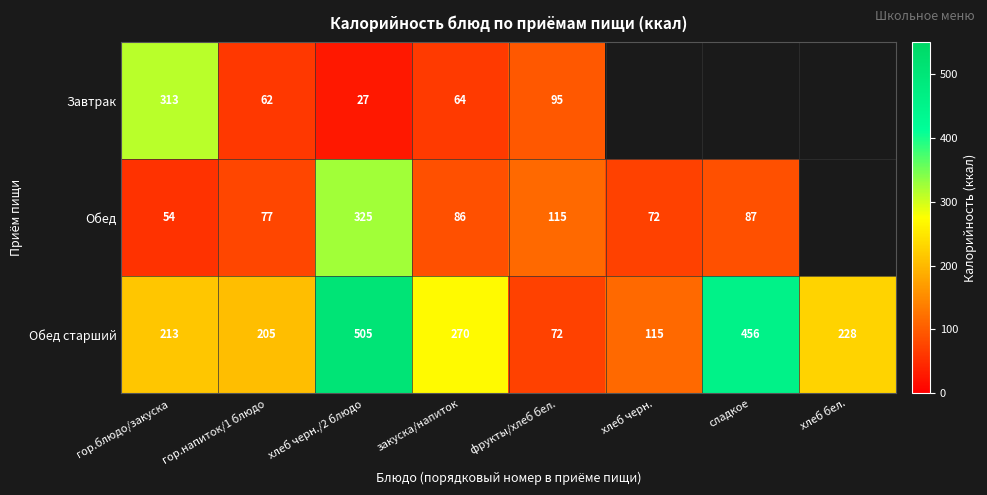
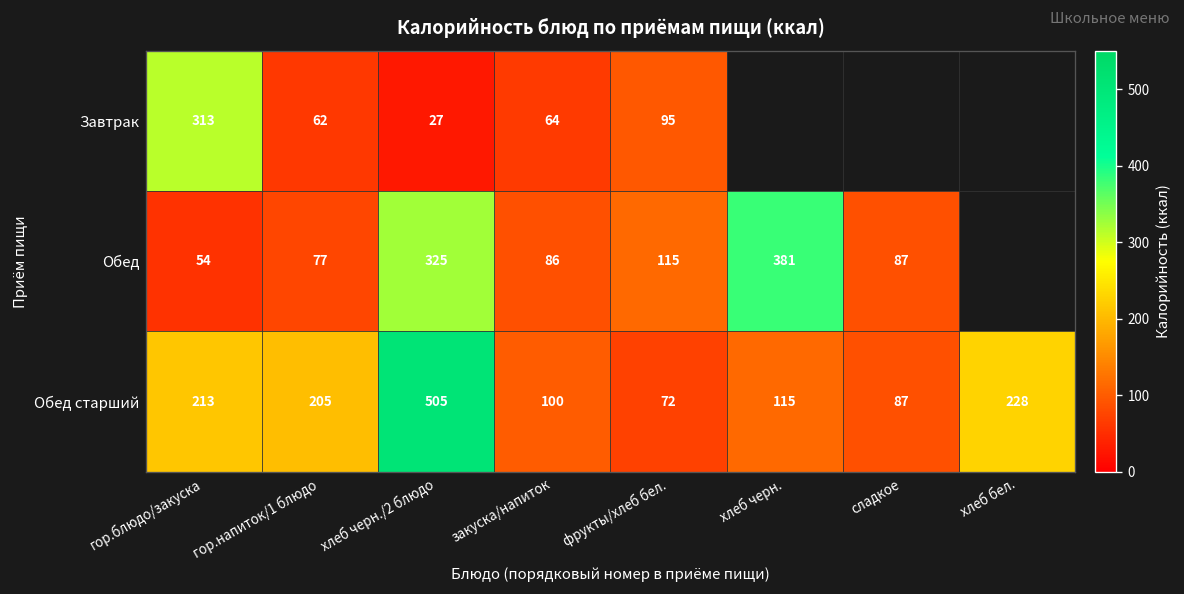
Обед, хлеб черн.: 72 -> 381
Обед старший, закуска/напиток: 270 -> 100
Обед старший, сладкое: 456 -> 87
